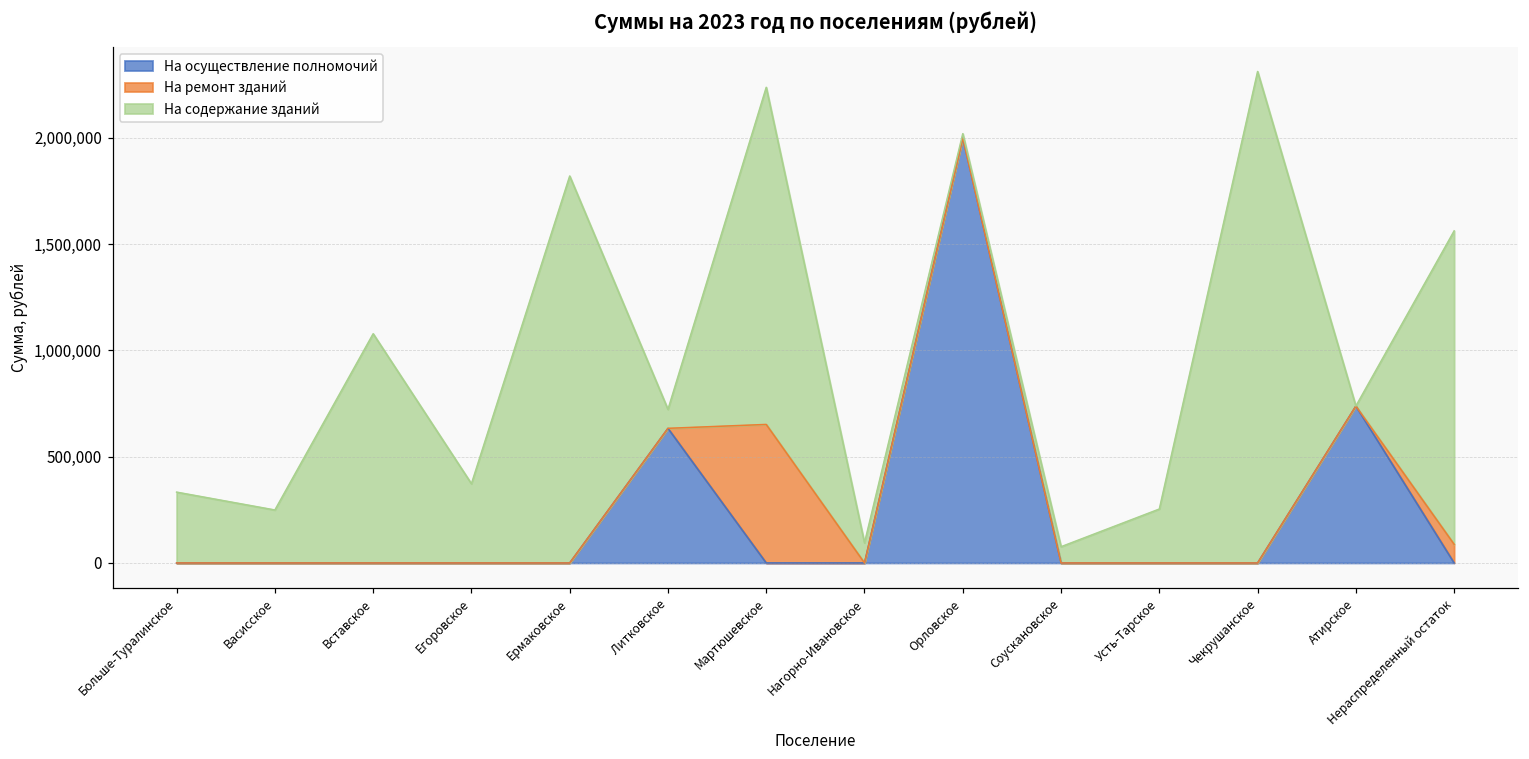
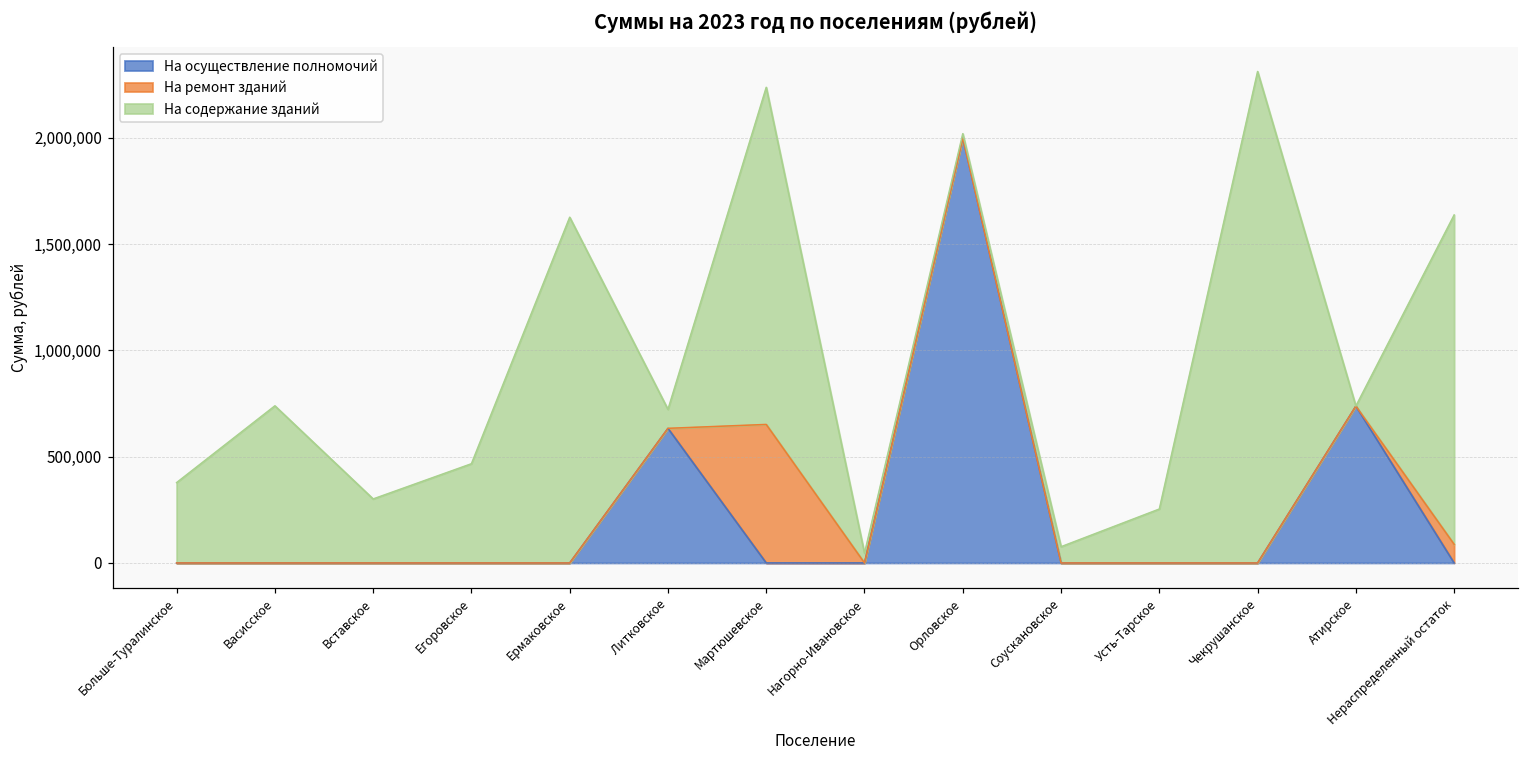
На содержание зданий, Больше-Туралинское: 330,000 -> 380,000
На содержание зданий, Васисское: 250,000 -> 740,000
На содержание зданий, Вставское: 1,080,000 -> 300,000
На содержание зданий, Егоровское: 370,000 -> 470,000
На содержание зданий, Ермаковское: 1,820,000 -> 1,630,000
На содержание зданий, Нагорно-Ивановское: 90,000 -> 50,000
На содержание зданий, Нераспределенный остаток: 1,470,000 -> 1,550,000
